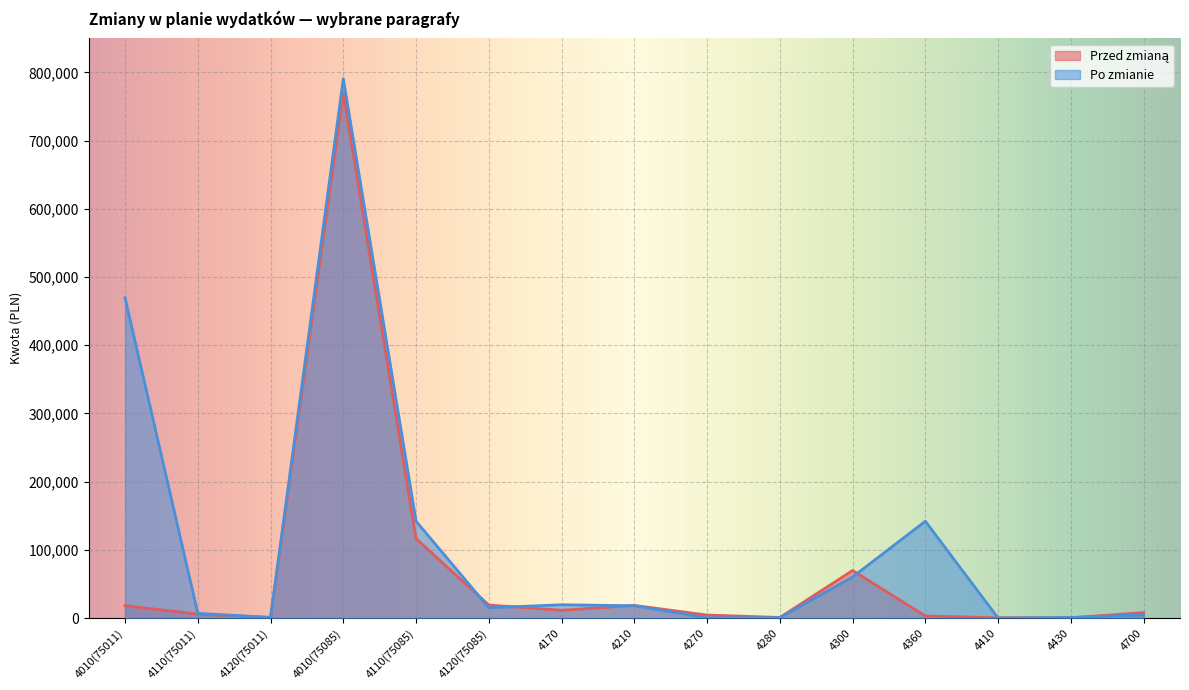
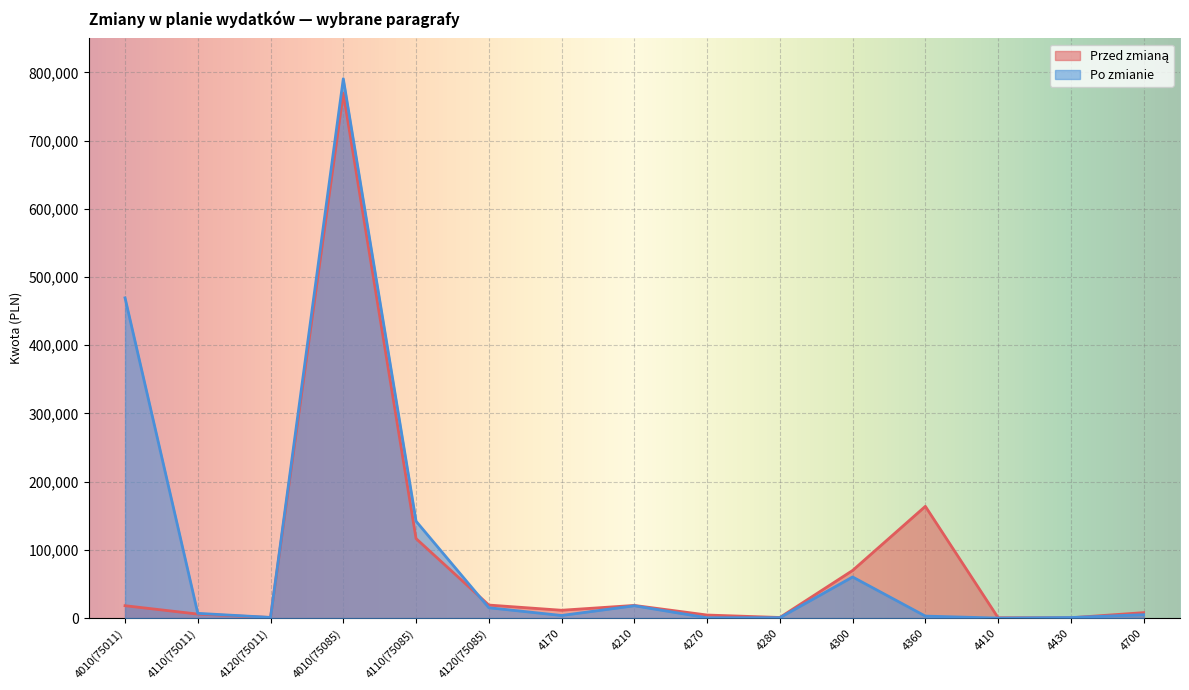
Po zmianie, 4170: 20,000 -> 0
Przed zmianą, 4360: 0 -> 160,000
Po zmianie, 4360: 140,000 -> 0
